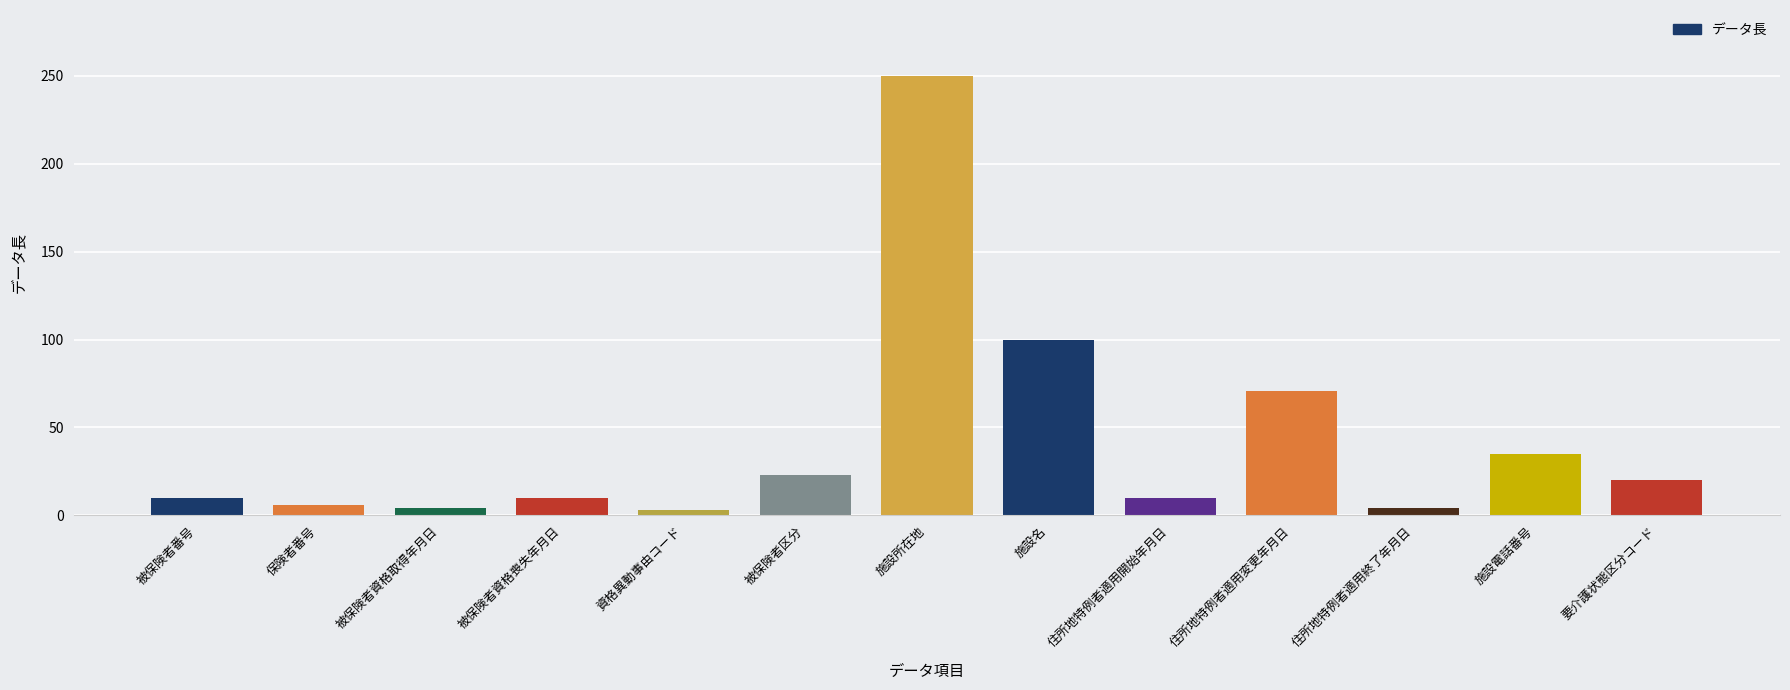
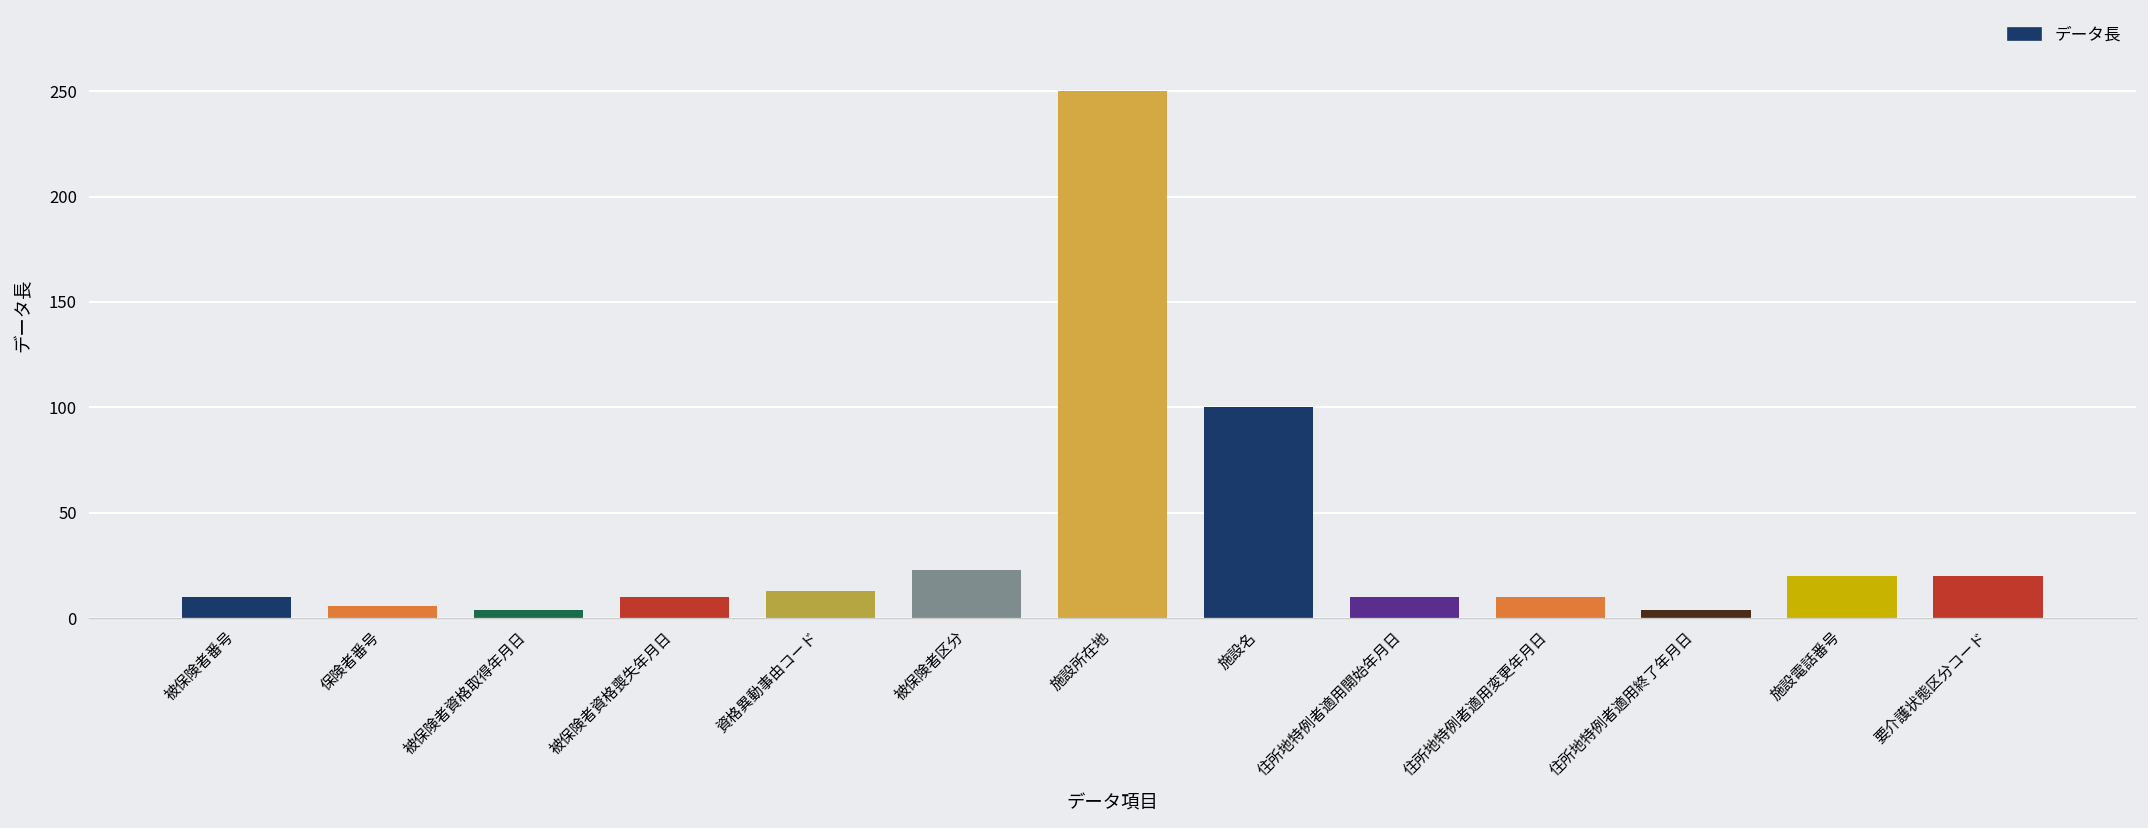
資格異動事由コード: 3 -> 13
住所地特例者適用変更年月日: 71 -> 10
施設電話番号: 35 -> 20
